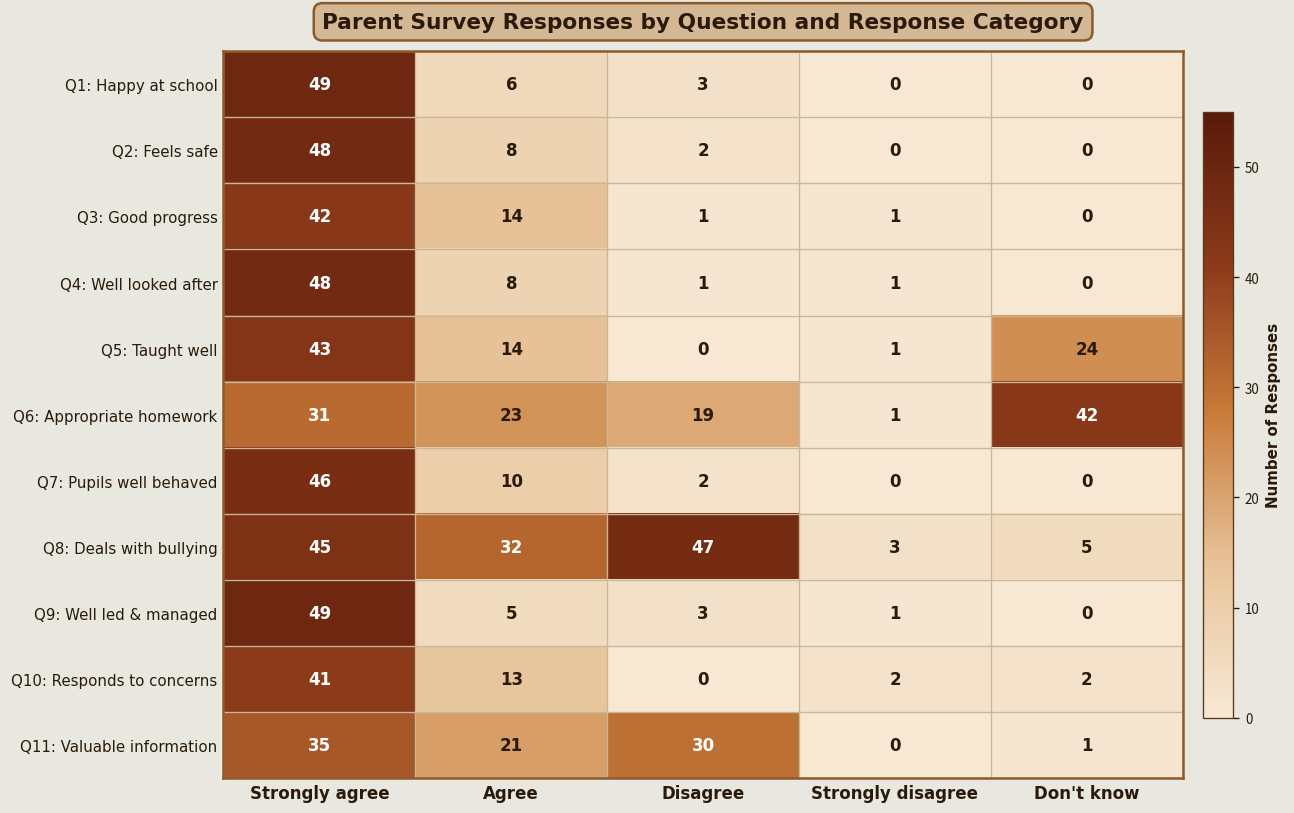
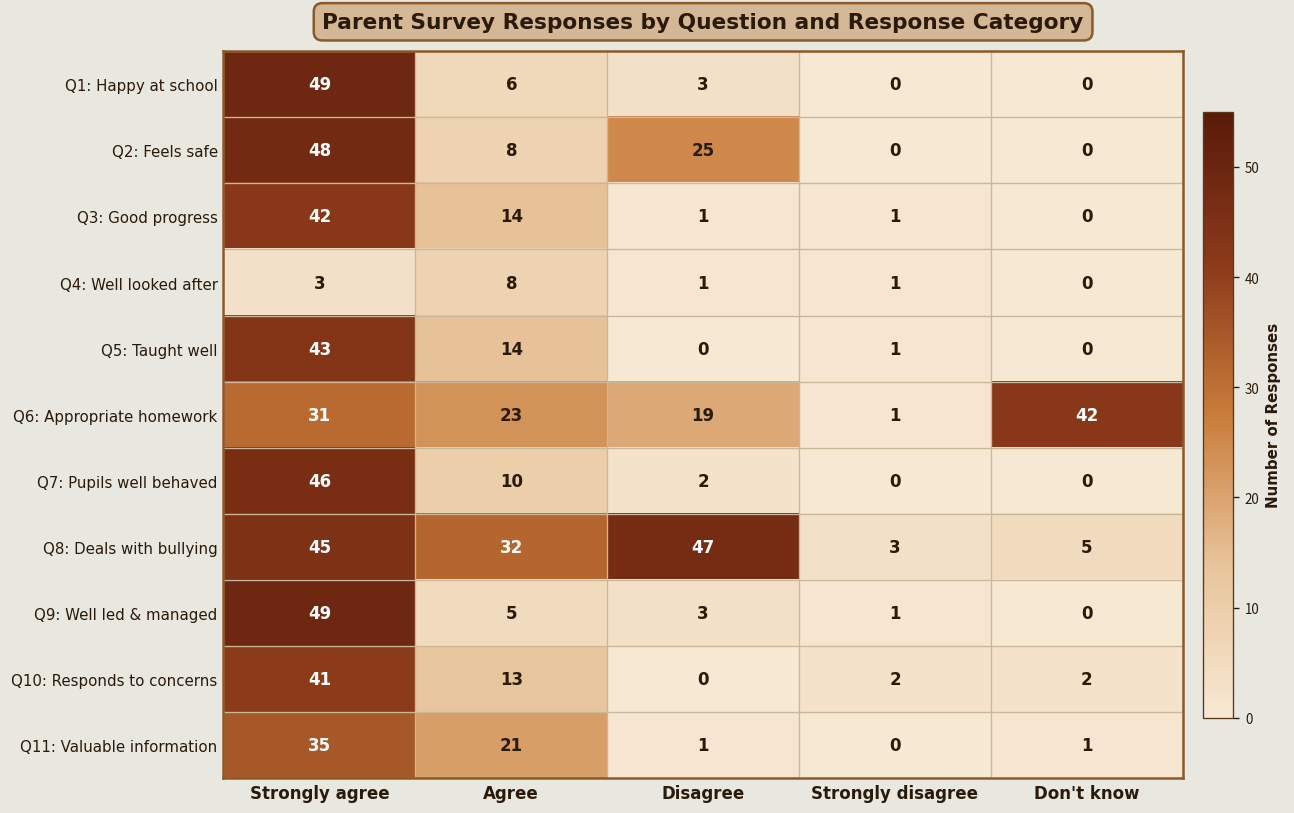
Q2: Feels safe, Disagree: 2 -> 25
Q4: Well looked after, Strongly agree: 48 -> 3
Q5: Taught well, Don't know: 24 -> 0
Q11: Valuable information, Disagree: 30 -> 1
